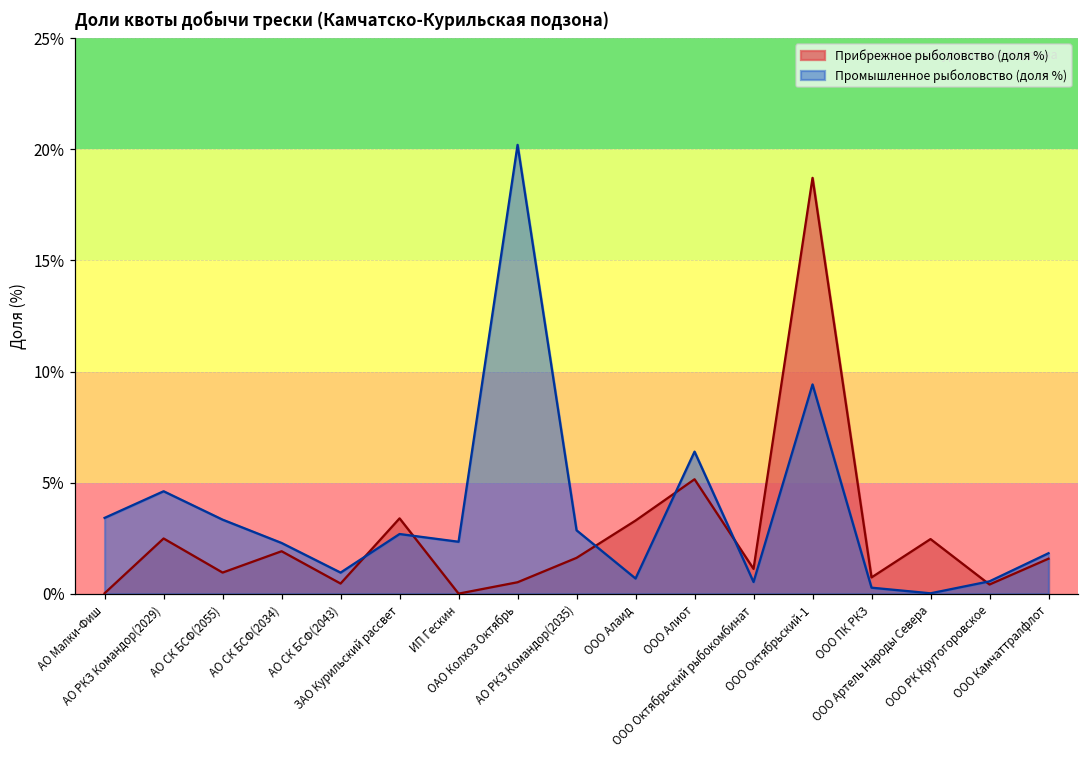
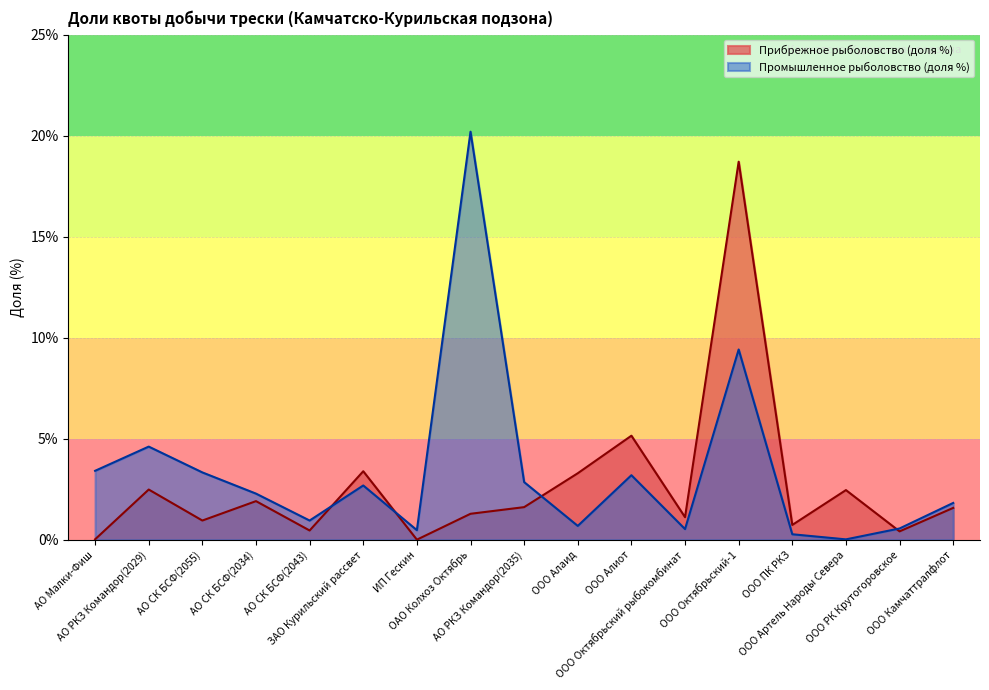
Промышленное рыболовство (доля %), ИП Гескин: 2.3% -> 0.5%
Прибрежное рыболовство (доля %), ОАО Колхоз Октябрь: 0.5% -> 1.3%
Промышленное рыболовство (доля %), ООО Алиот: 6.4% -> 3.2%
